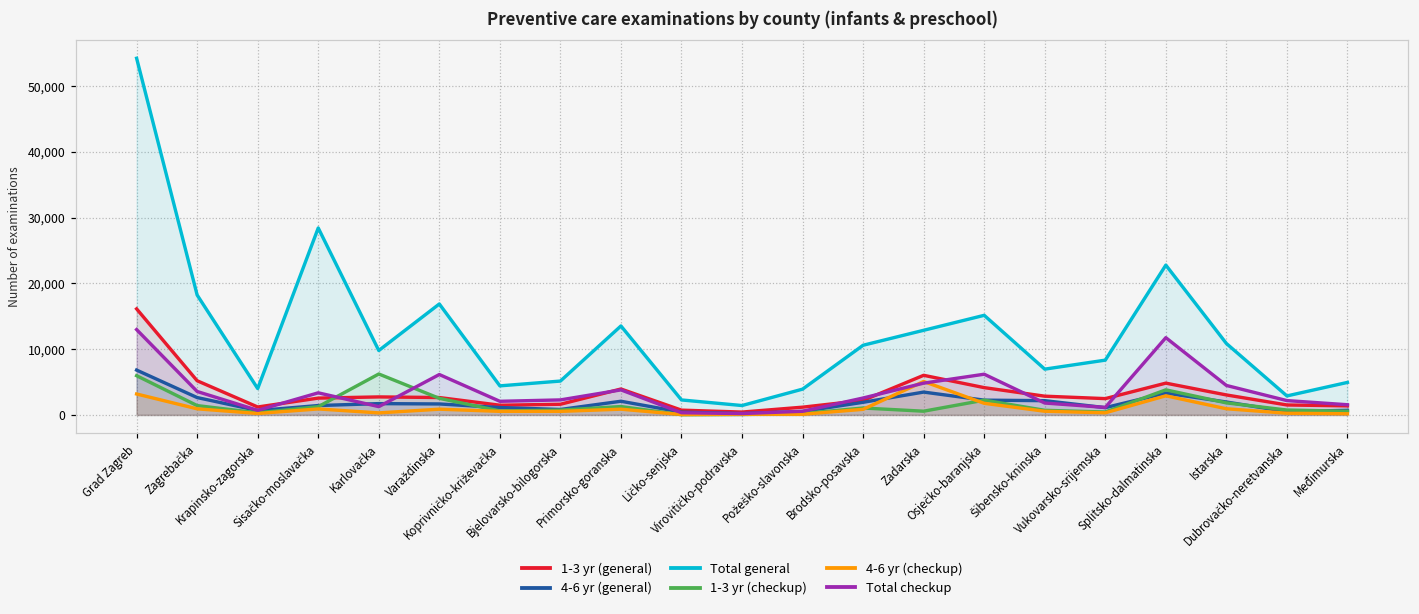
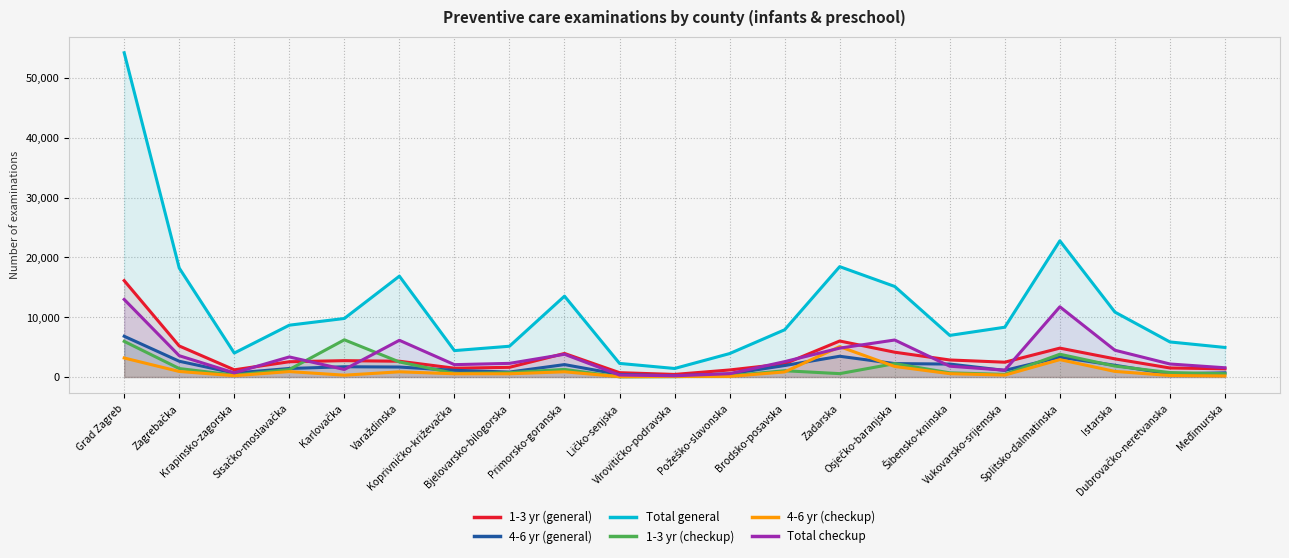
Total general, Sisačko-moslavačka: 28,000 -> 9,000
Total general, Brodsko-posavska: 11,000 -> 8,000
Total general, Zadarska: 13,000 -> 18,000
Total general, Dubrovačko-neretvanska: 3,000 -> 6,000
